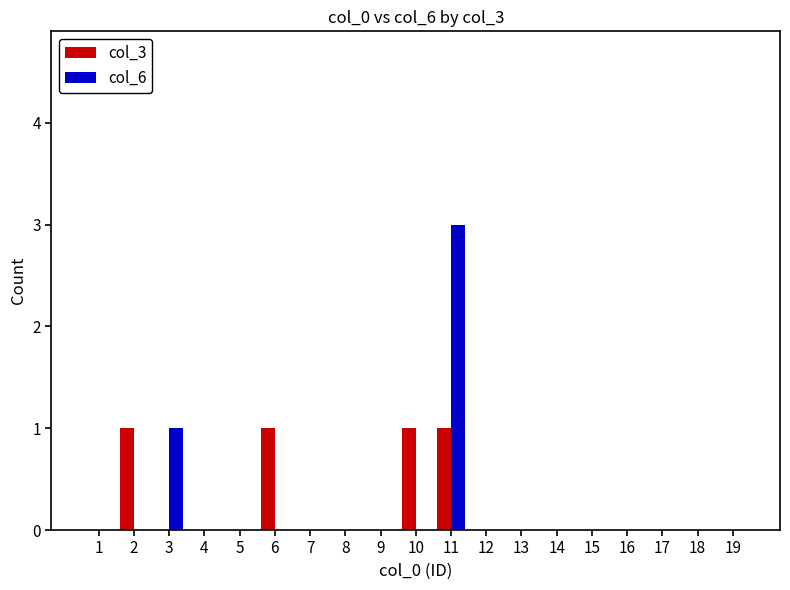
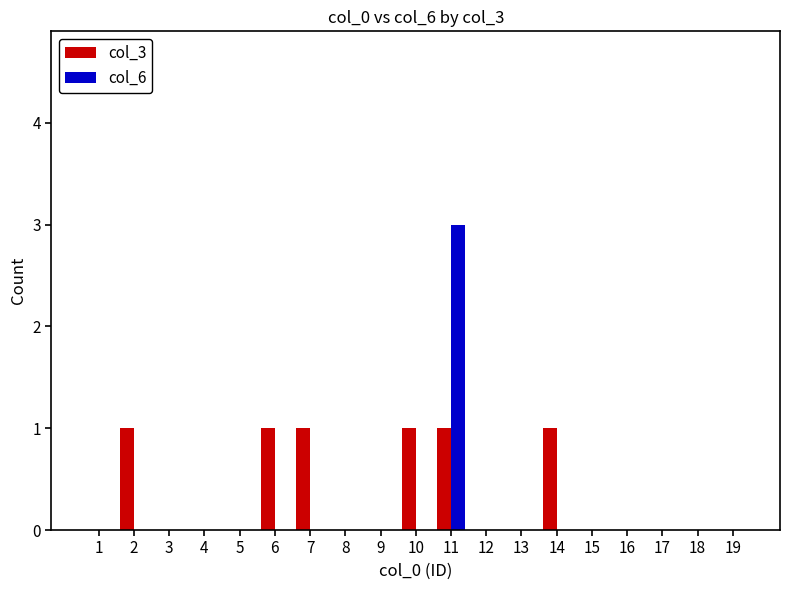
col_6, 3: 1 -> 0
col_3, 7: 0 -> 1
col_3, 14: 0 -> 1
